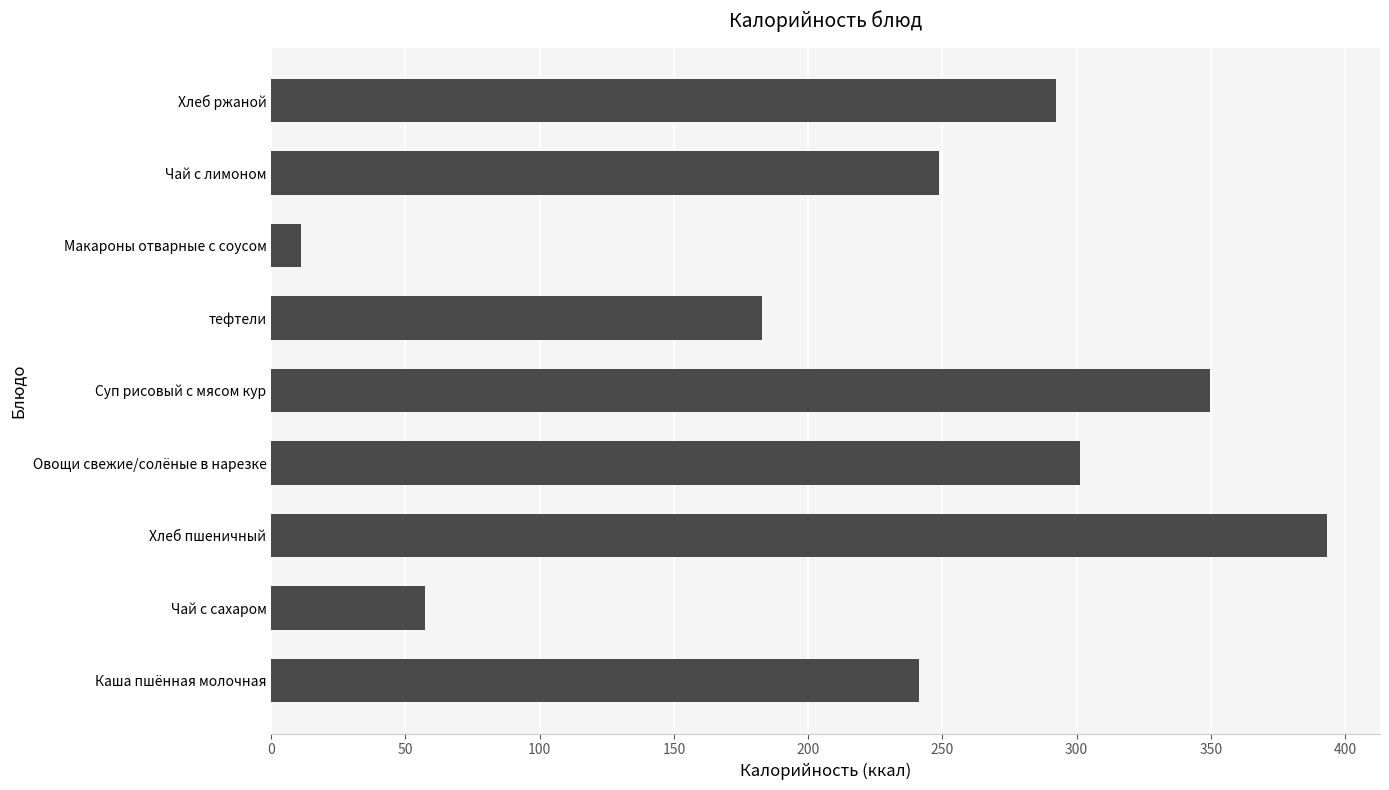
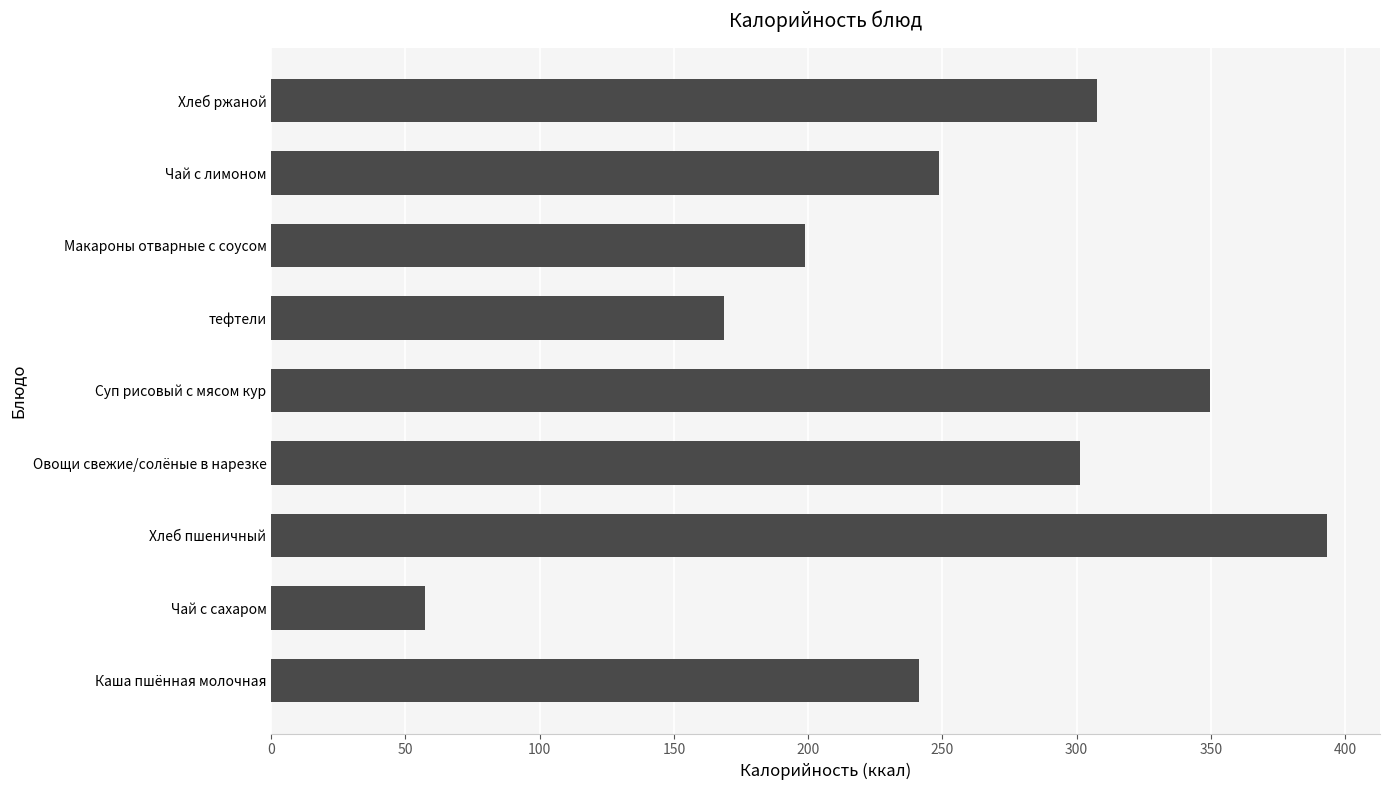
Хлеб ржаной: 292 -> 308
Макароны отварные с соусом: 11 -> 199
тефтели: 183 -> 169
